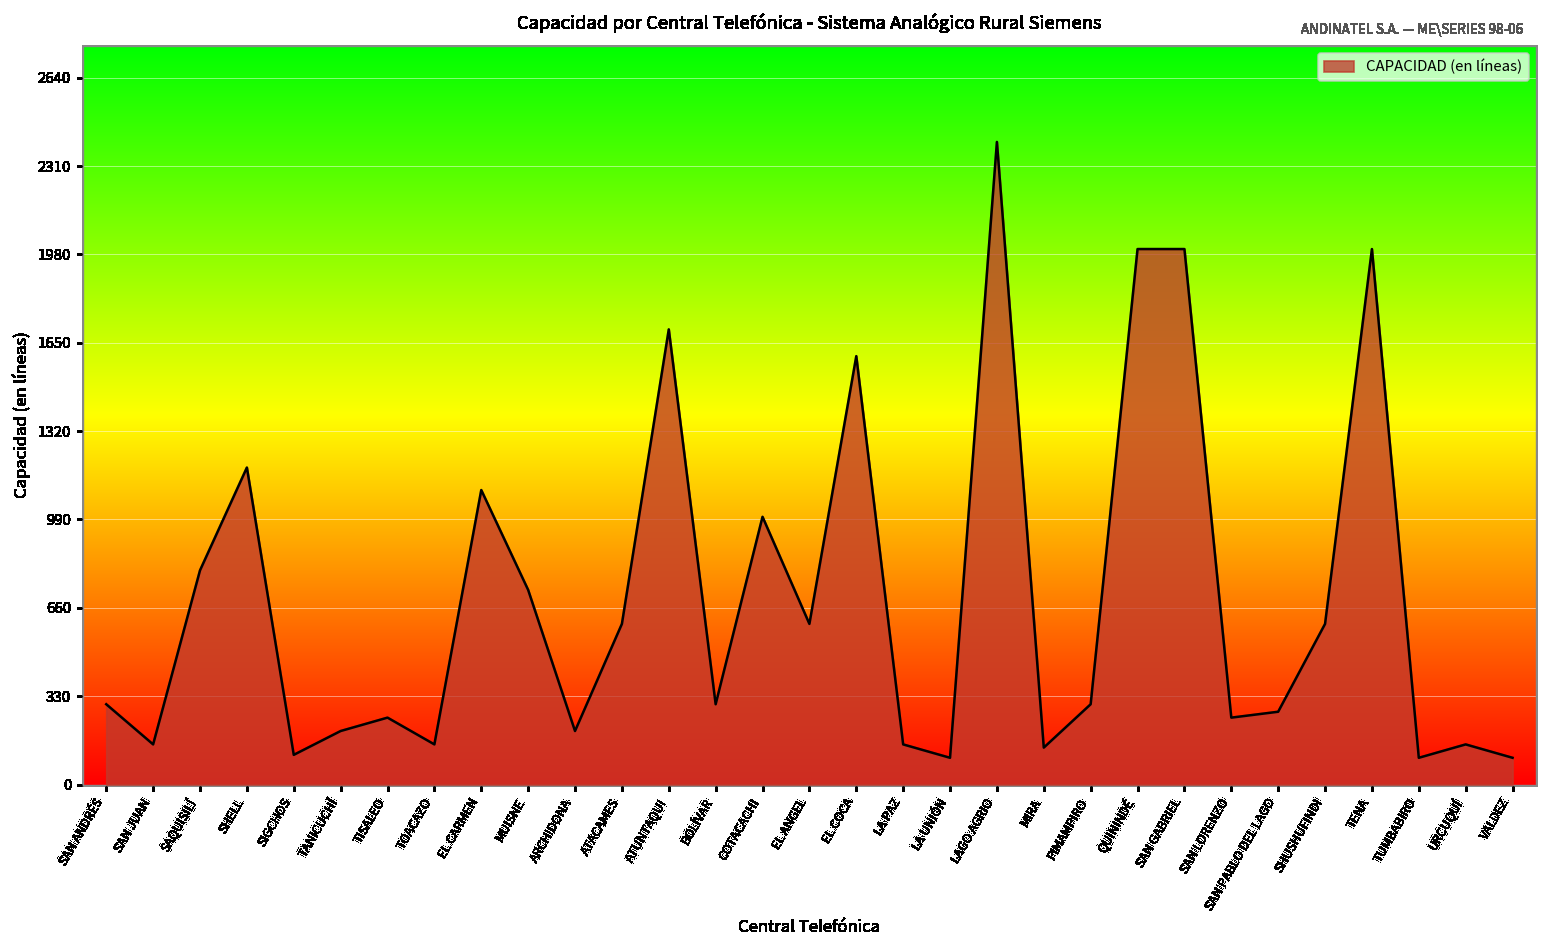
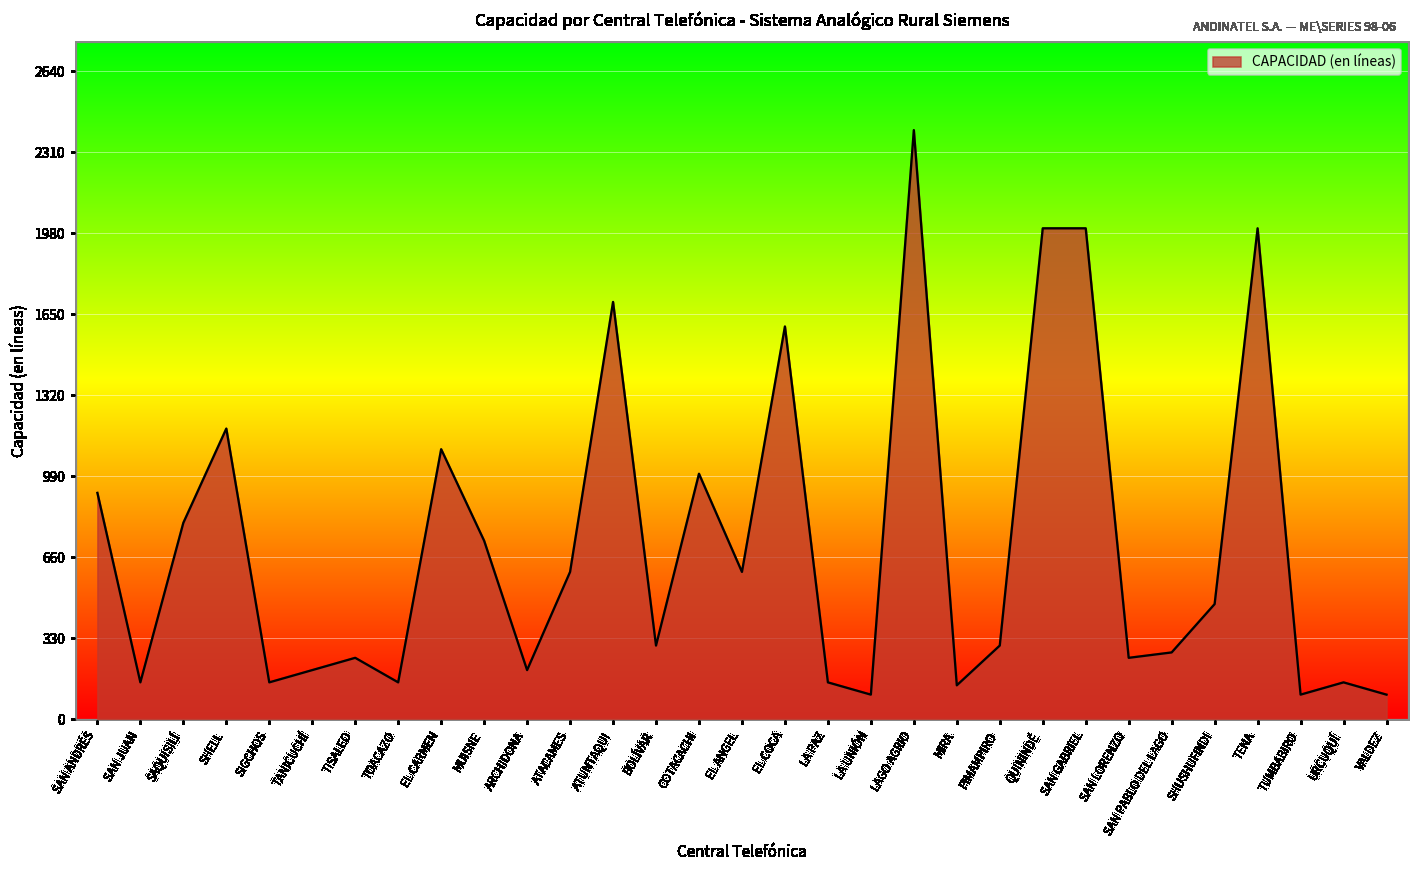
SAN ANDRÉS: 300 -> 920
SIGCHOS: 110 -> 150
SHUSHUFINDI: 600 -> 470
